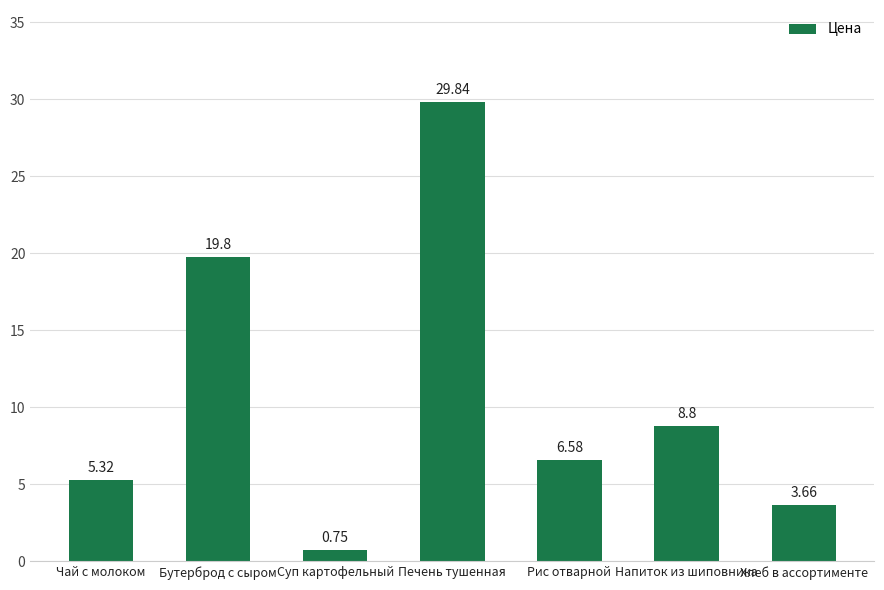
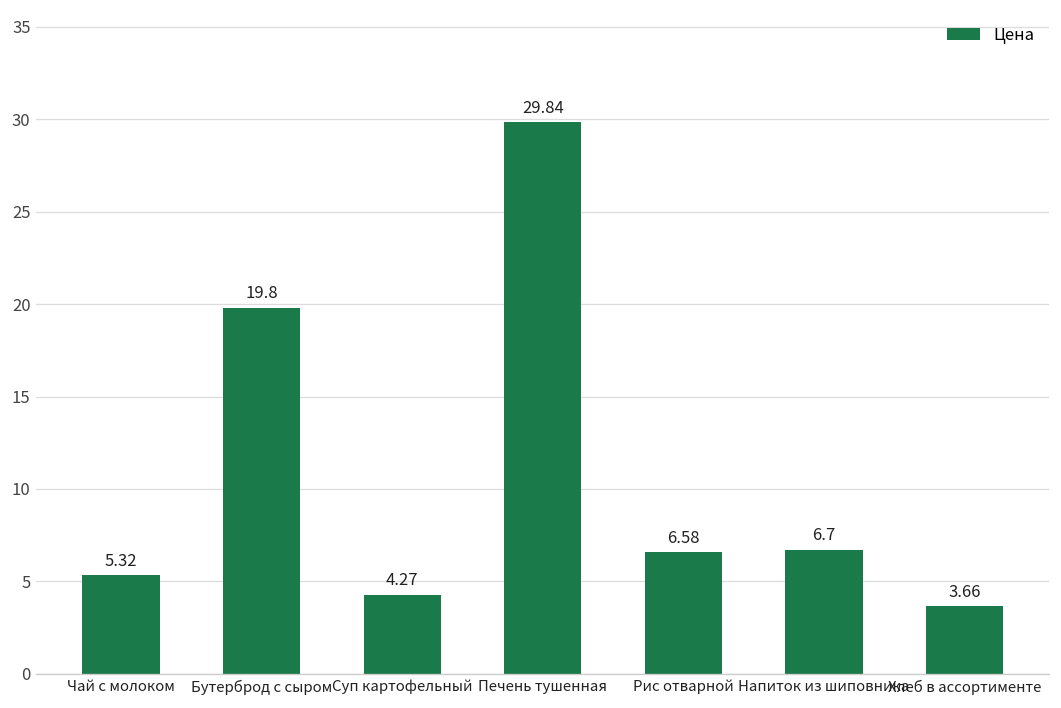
Суп картофельный: 0.75 -> 4.27
Напиток из шиповника: 8.8 -> 6.7
